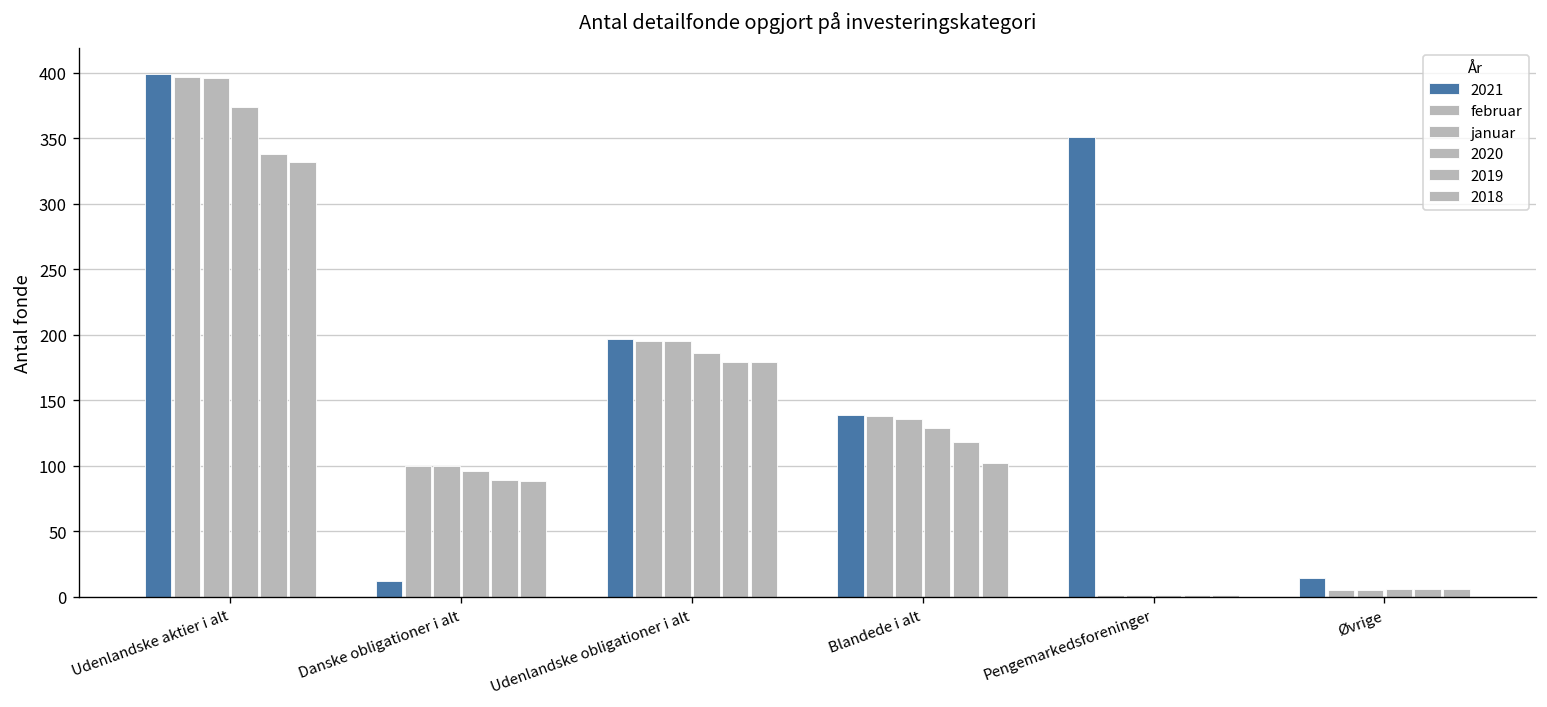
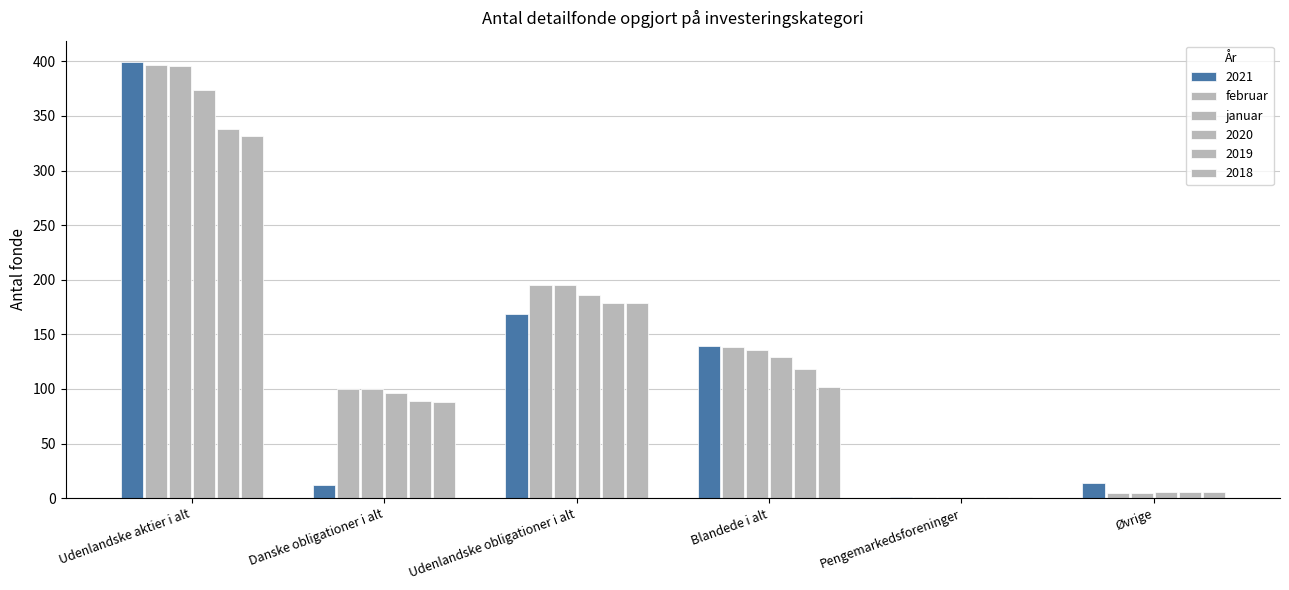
2021, Udenlandske obligationer i alt: 197 -> 169
2021, Pengemarkedsforeninger: 351 -> 1
